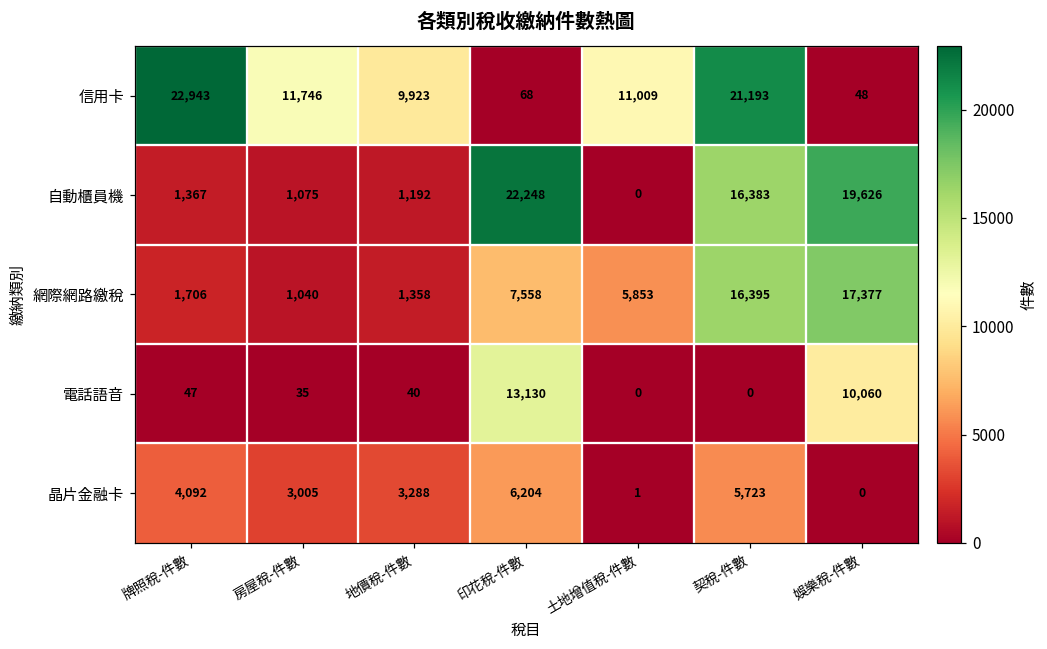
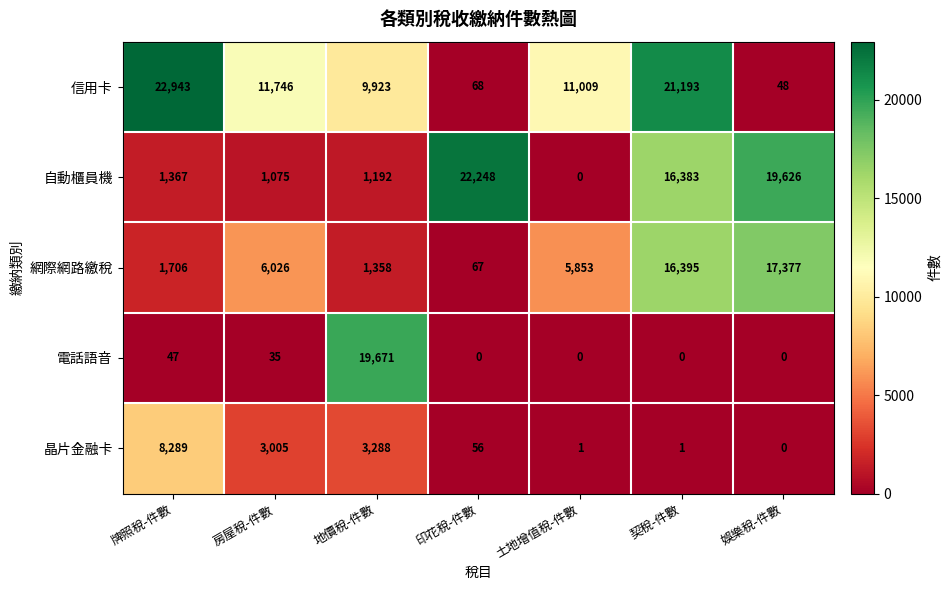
網際網路繳稅, 房屋稅-件數: 1,040 -> 6,026
網際網路繳稅, 印花稅-件數: 7,558 -> 67
電話語音, 地價稅-件數: 40 -> 19,671
電話語音, 印花稅-件數: 13,130 -> 0
電話語音, 娛樂稅-件數: 10,060 -> 0
晶片金融卡, 牌照稅-件數: 4,092 -> 8,289
晶片金融卡, 印花稅-件數: 6,204 -> 56
晶片金融卡, 契稅-件數: 5,723 -> 1
